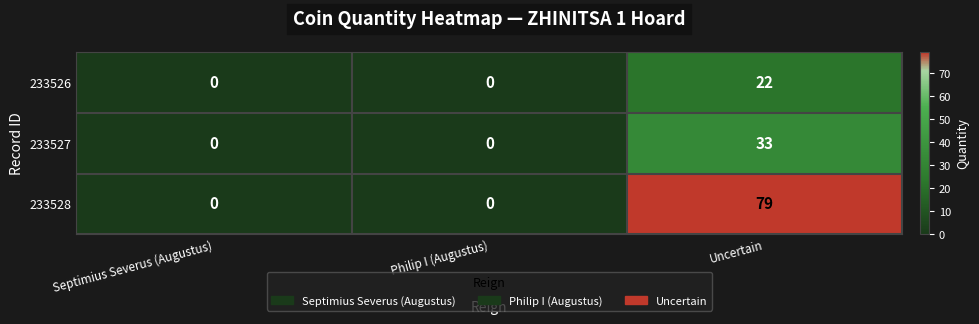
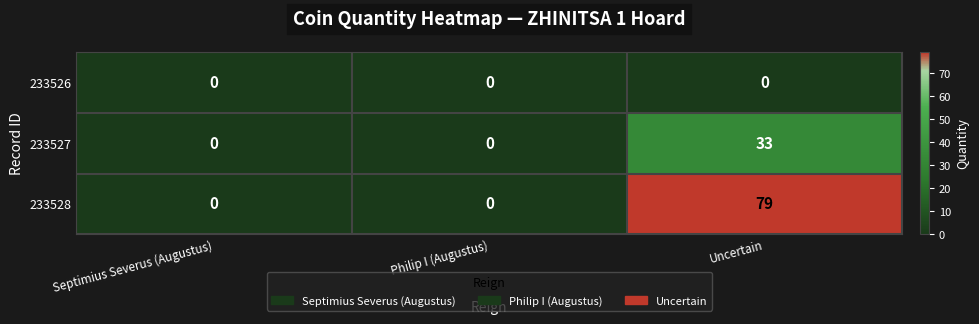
233526, Uncertain: 22 -> 0
